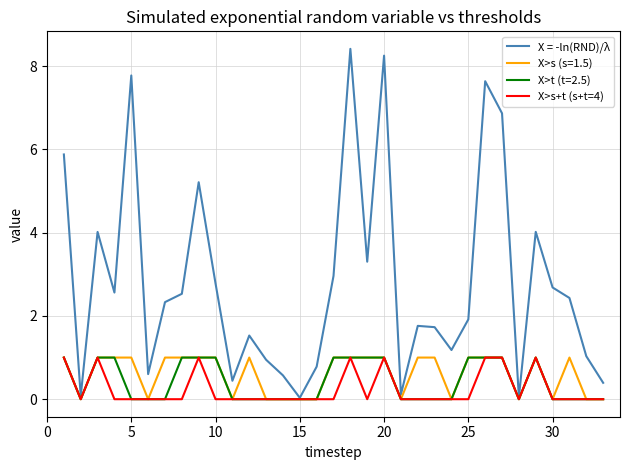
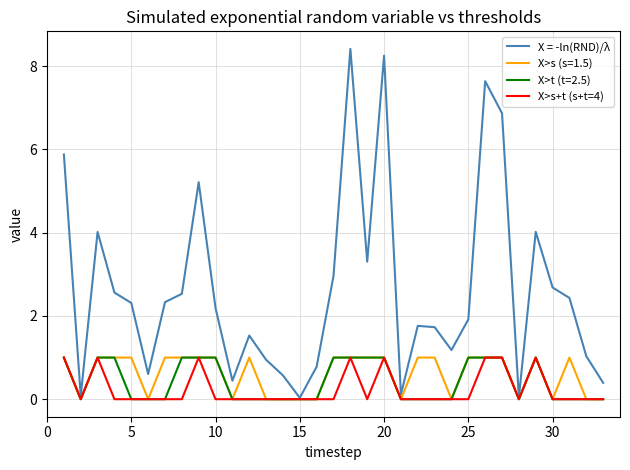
X = -ln(RND)/λ, 5: 7.8 -> 2.3
X = -ln(RND)/λ, 10: 2.8 -> 2.2
